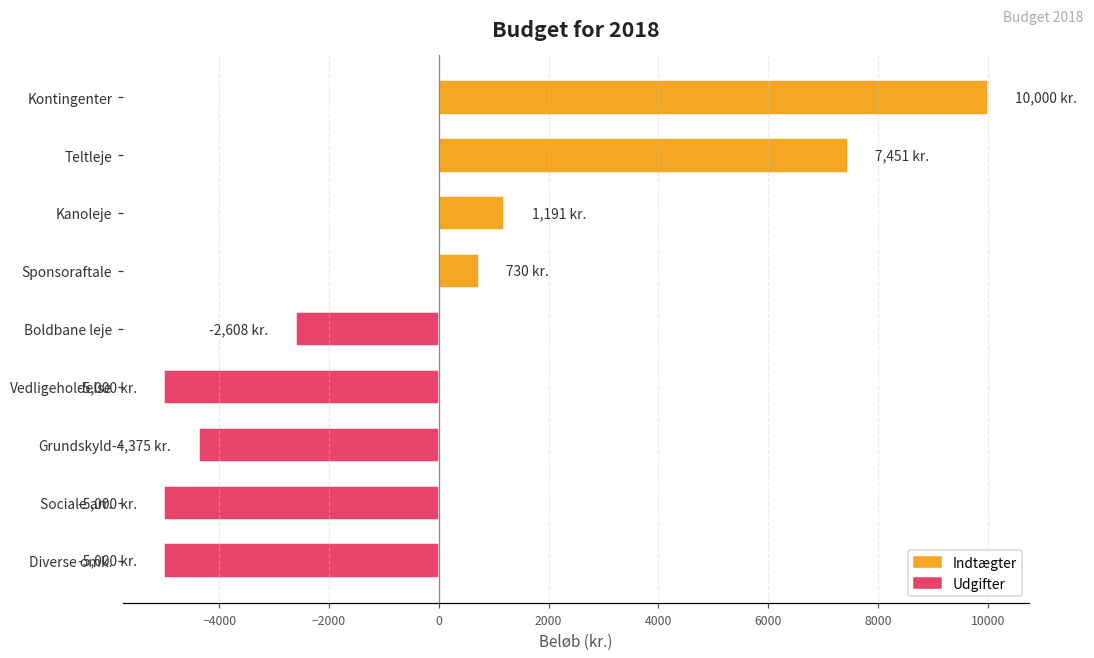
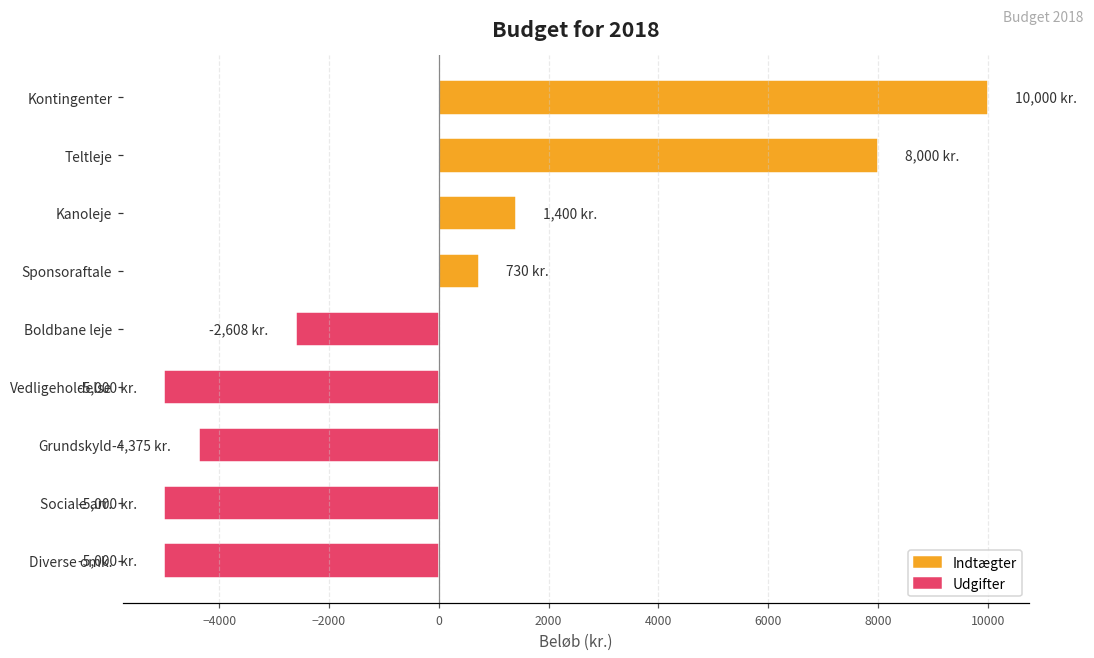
Teltleje: 7,451 -> 8,000
Kanoleje: 1,191 -> 1,400
